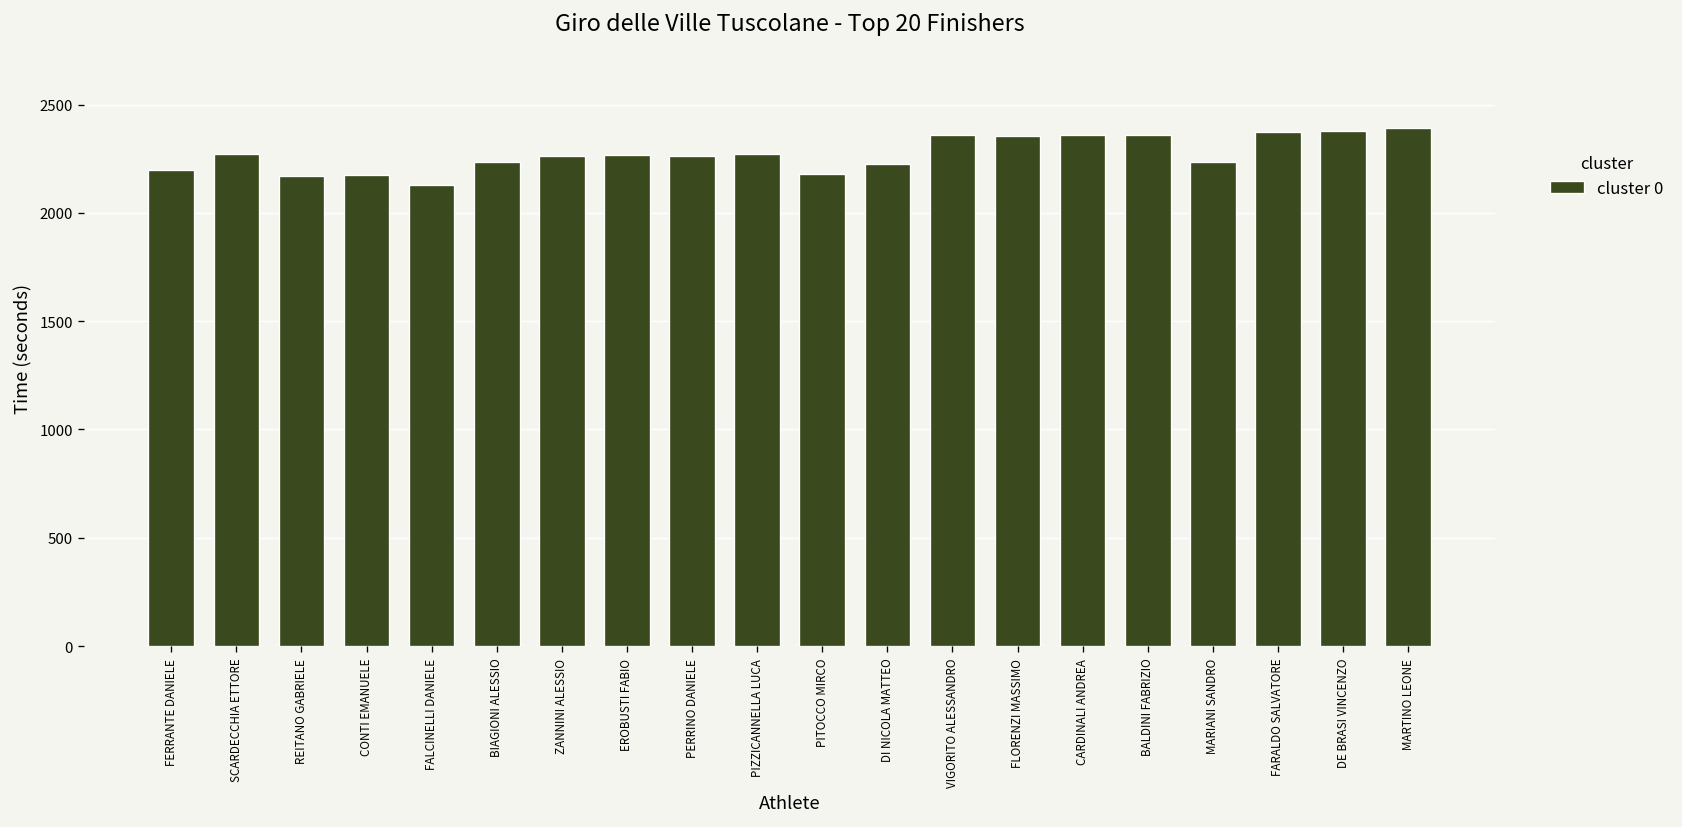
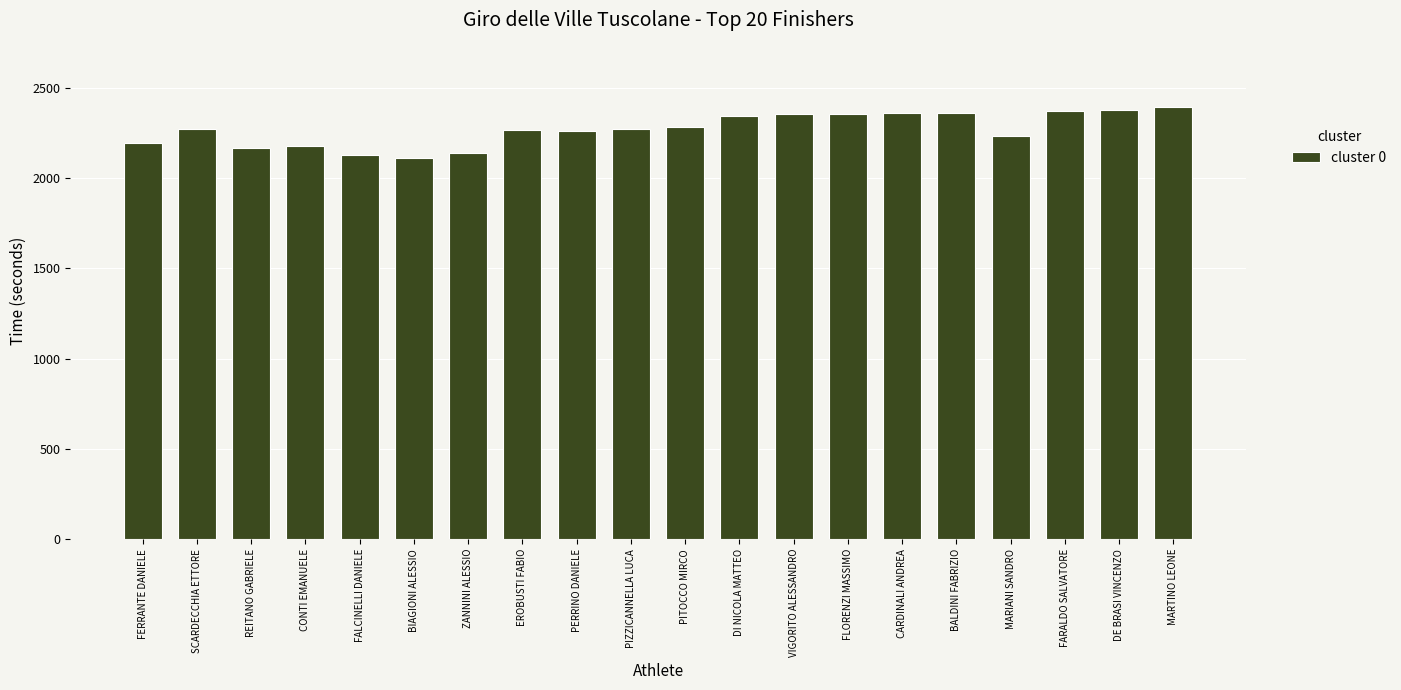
BIAGIONI ALESSIO: 2230 -> 2110
ZANNINI ALESSIO: 2260 -> 2140
PITOCCO MIRCO: 2180 -> 2290
DI NICOLA MATTEO: 2230 -> 2350
